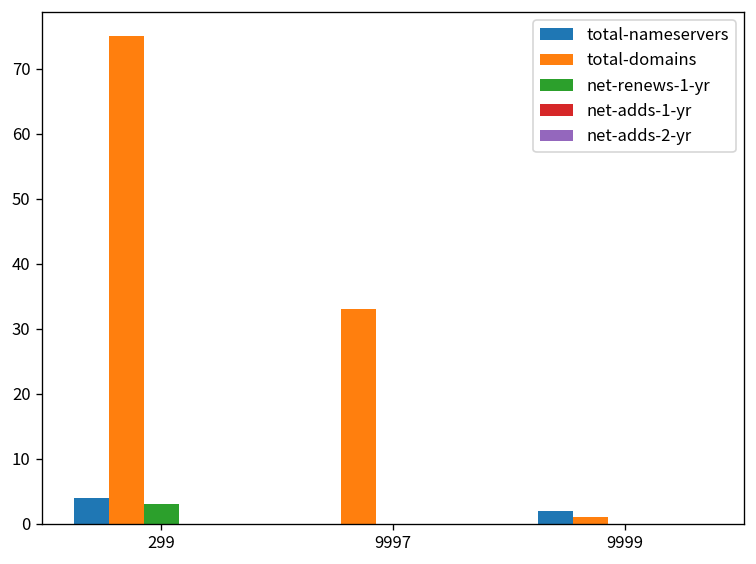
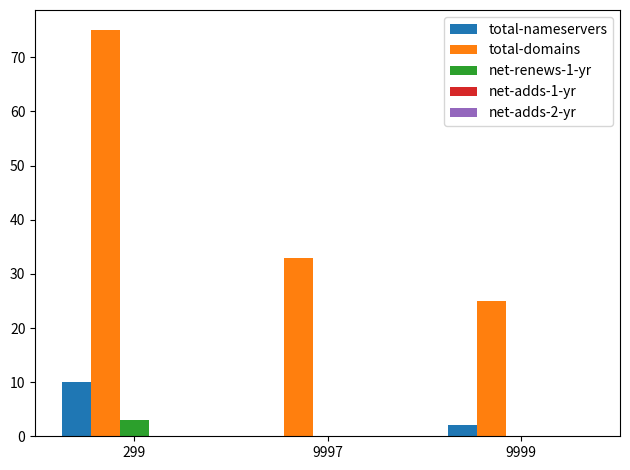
total-nameservers, 299: 4 -> 10
total-domains, 9999: 1 -> 25
